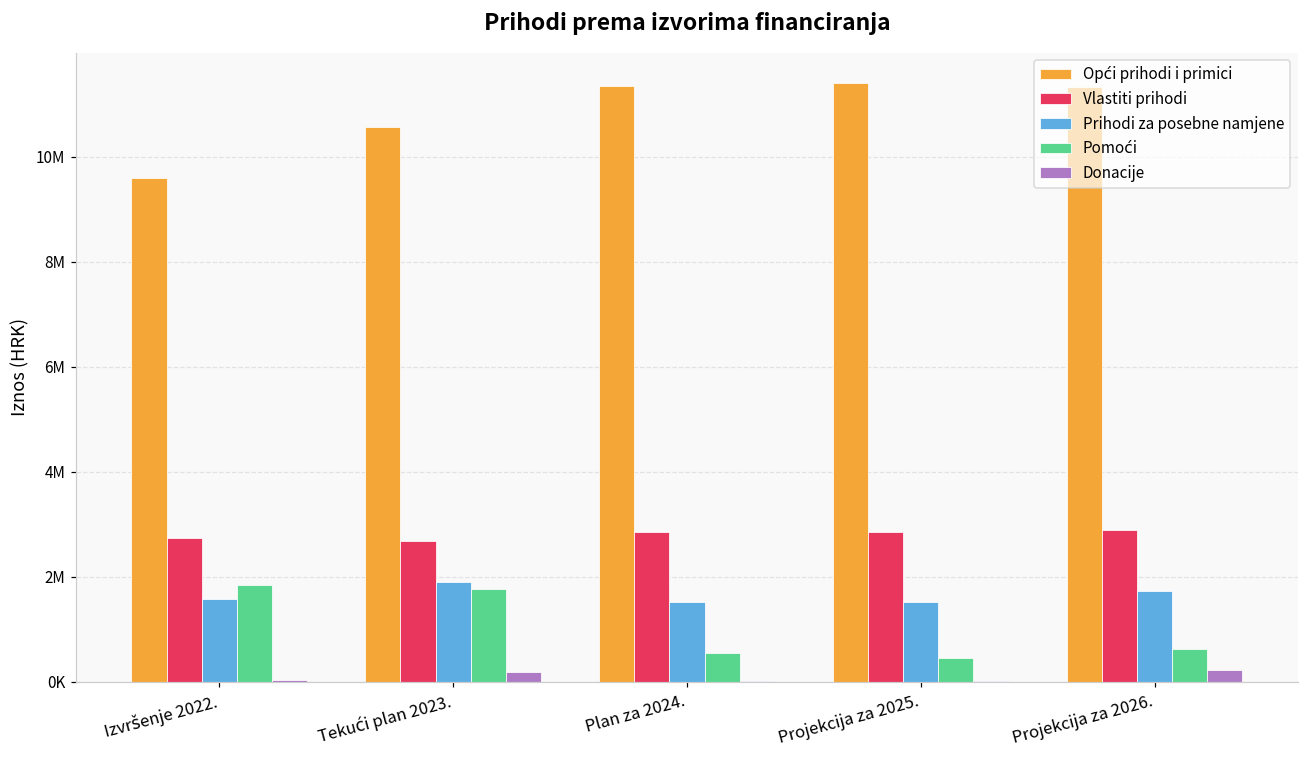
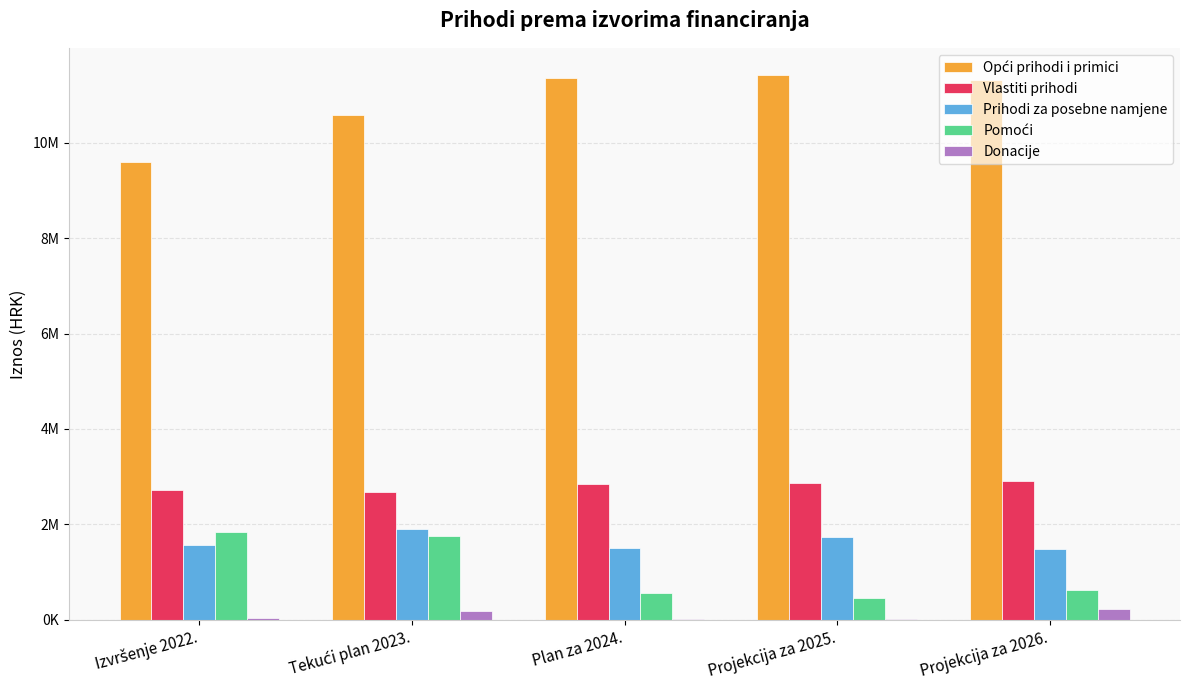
Prihodi za posebne namjene, Projekcija za 2025.: 1500000 -> 1700000
Prihodi za posebne namjene, Projekcija za 2026.: 1700000 -> 1500000
